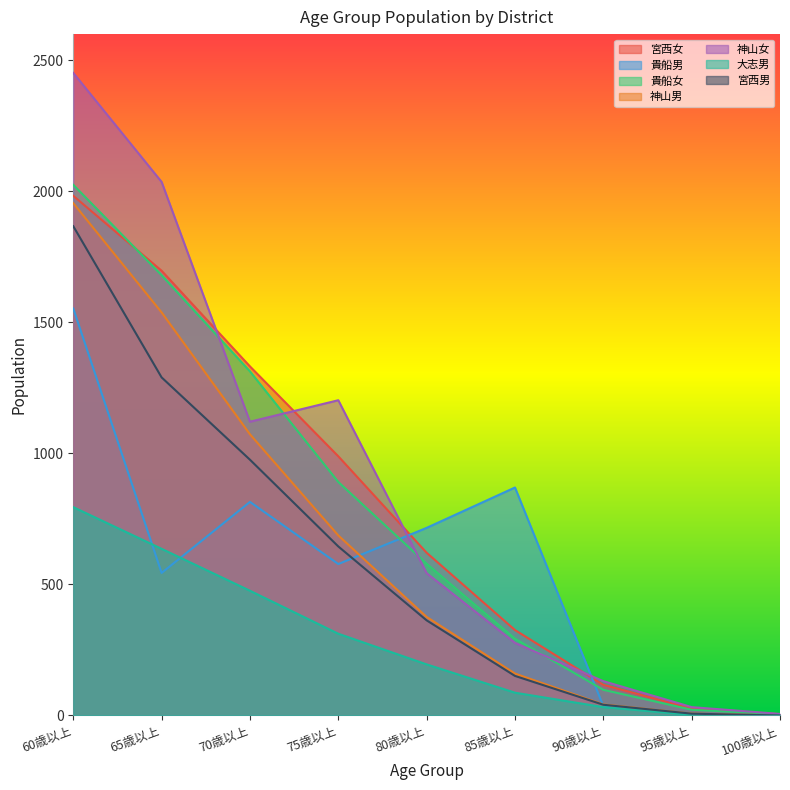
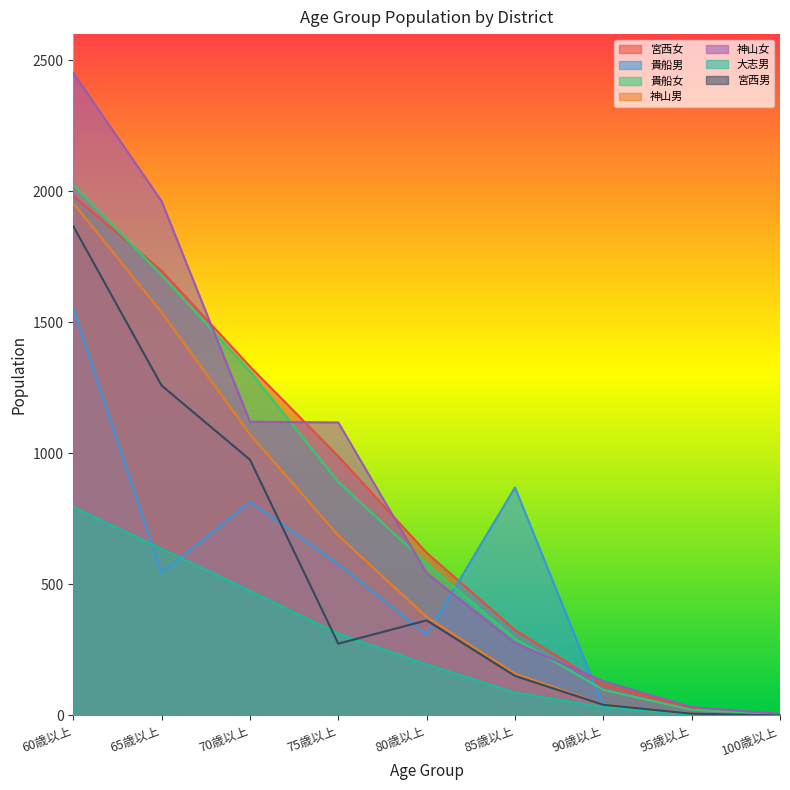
神山女, 65歳以上: 2040 -> 1960
宮西男, 65歳以上: 1290 -> 1260
神山女, 75歳以上: 1200 -> 1120
宮西男, 75歳以上: 650 -> 270
貴船男, 80歳以上: 720 -> 310
